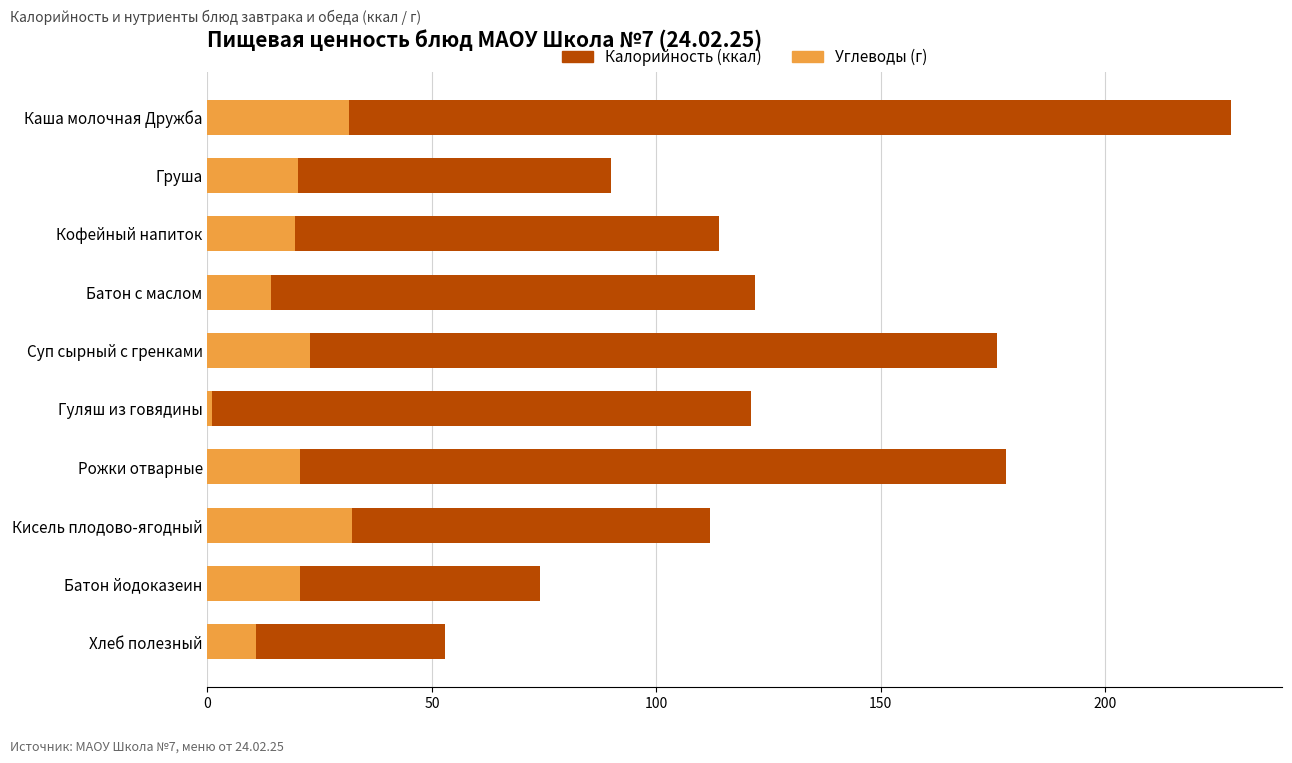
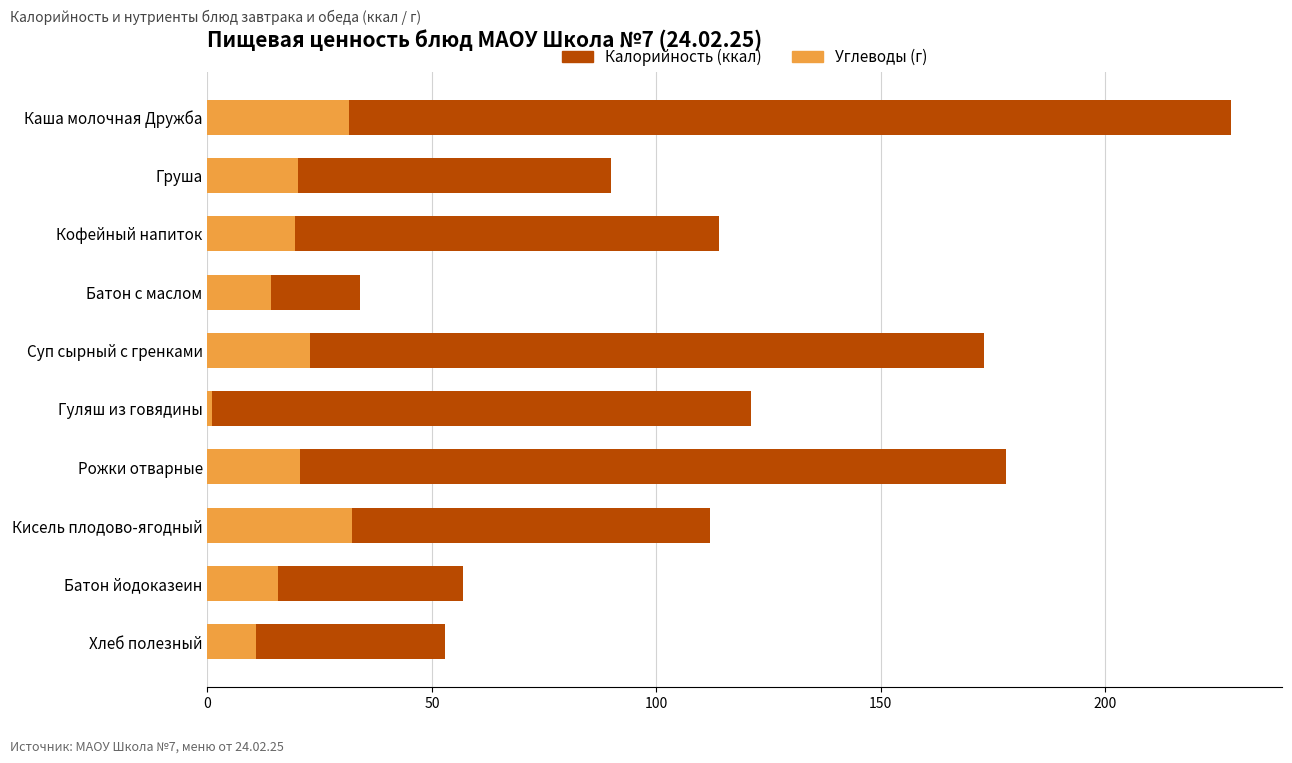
Калорийность (ккал), Батон с маслом: 122 -> 34
Калорийность (ккал), Суп сырный с гренками: 176 -> 173
Калорийность (ккал), Батон йодоказеин: 74 -> 57
Углеводы (г), Батон йодоказеин: 21 -> 16
